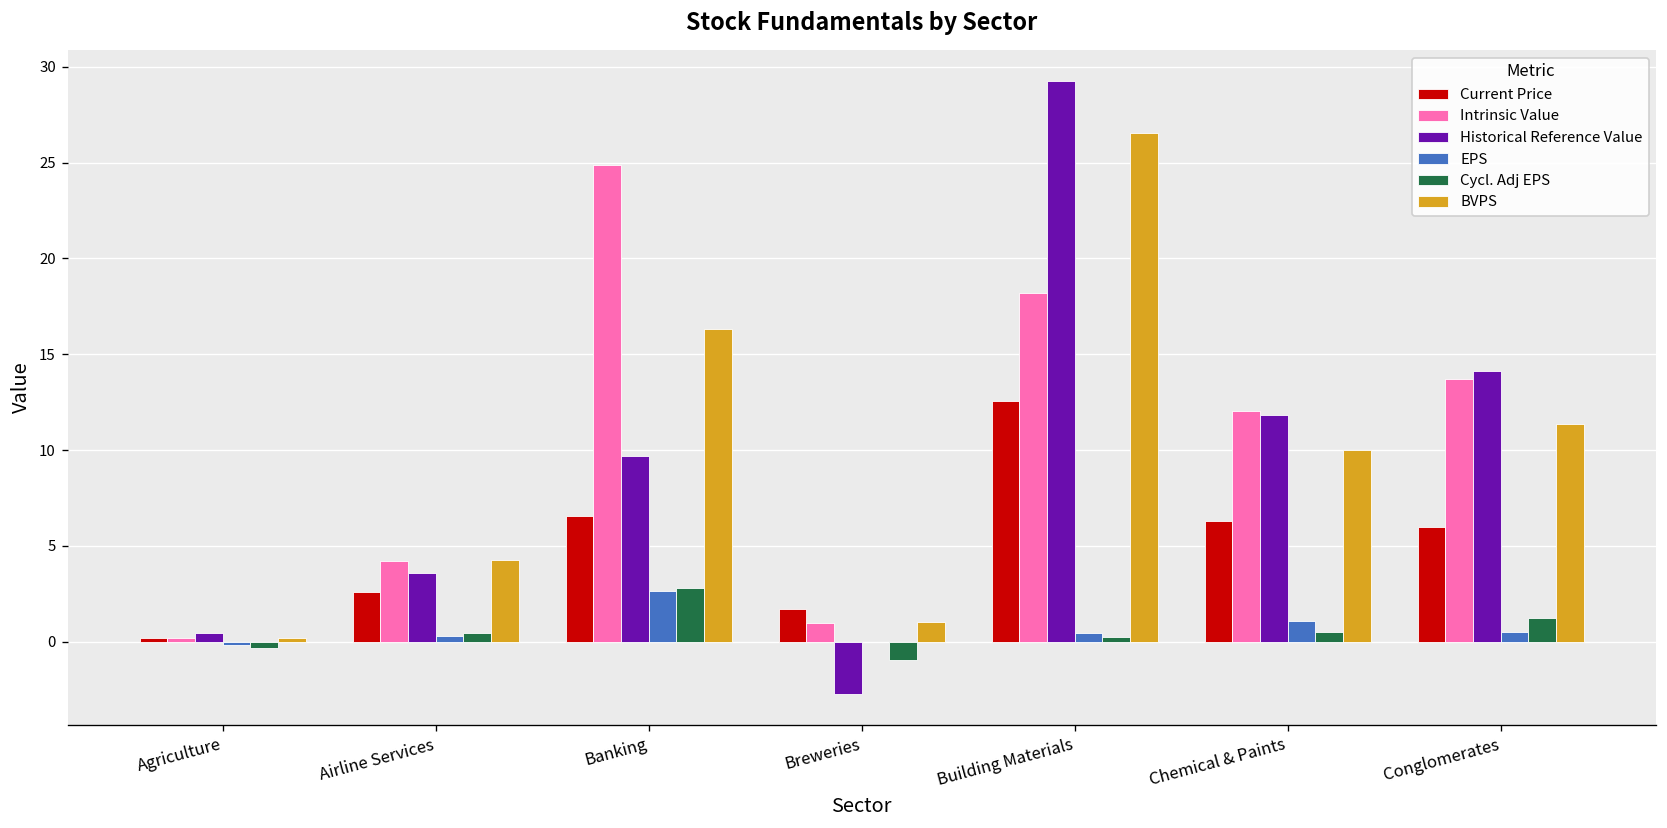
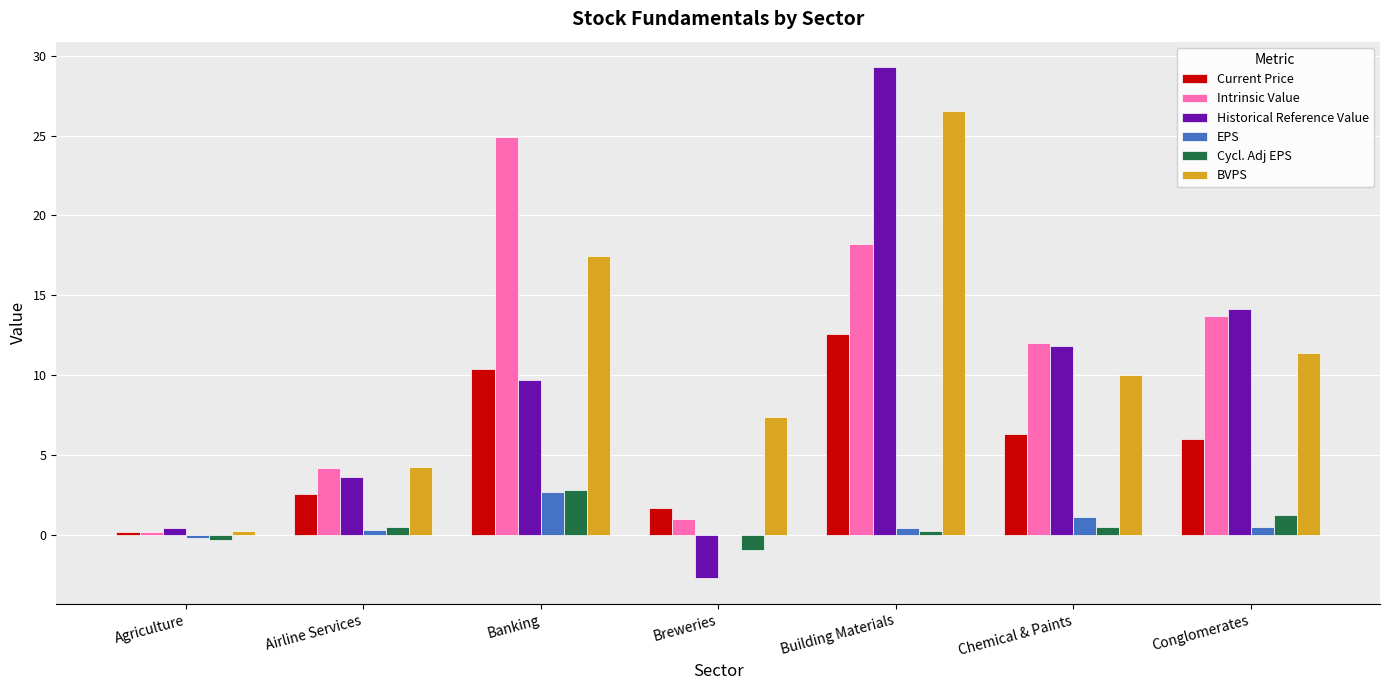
Current Price, Banking: 6.6 -> 10.4
BVPS, Banking: 16.3 -> 17.4
BVPS, Breweries: 1.0 -> 7.3
